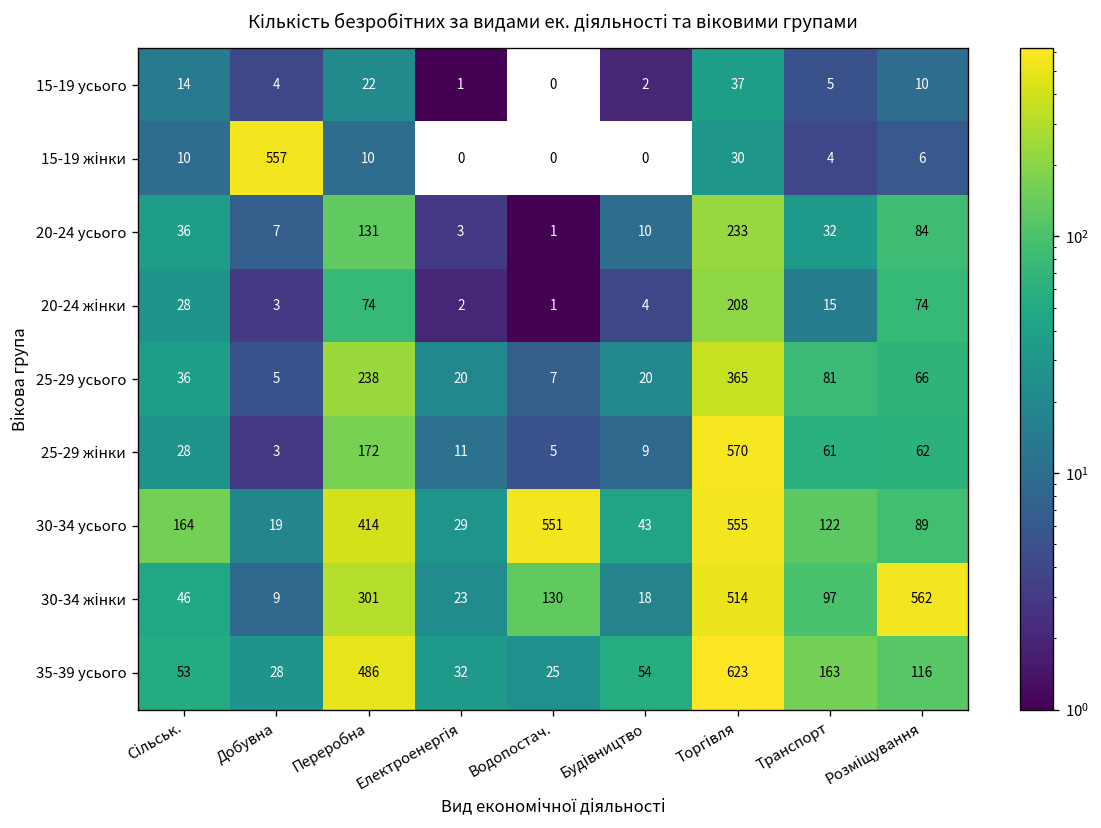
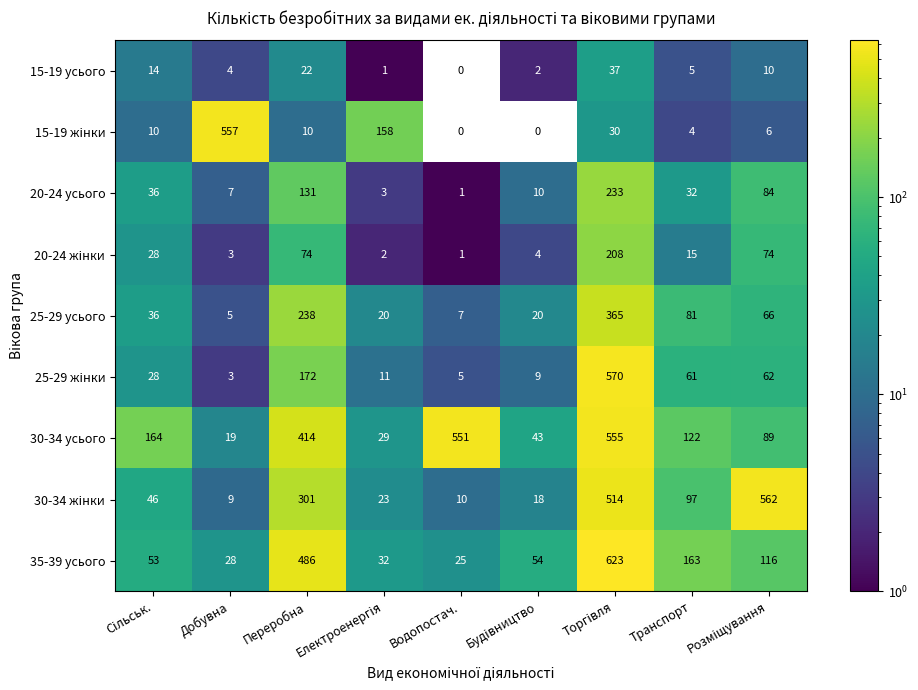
15-19 жінки, Електроенергія: 0 -> 158
30-34 жінки, Водопостач.: 130 -> 10
